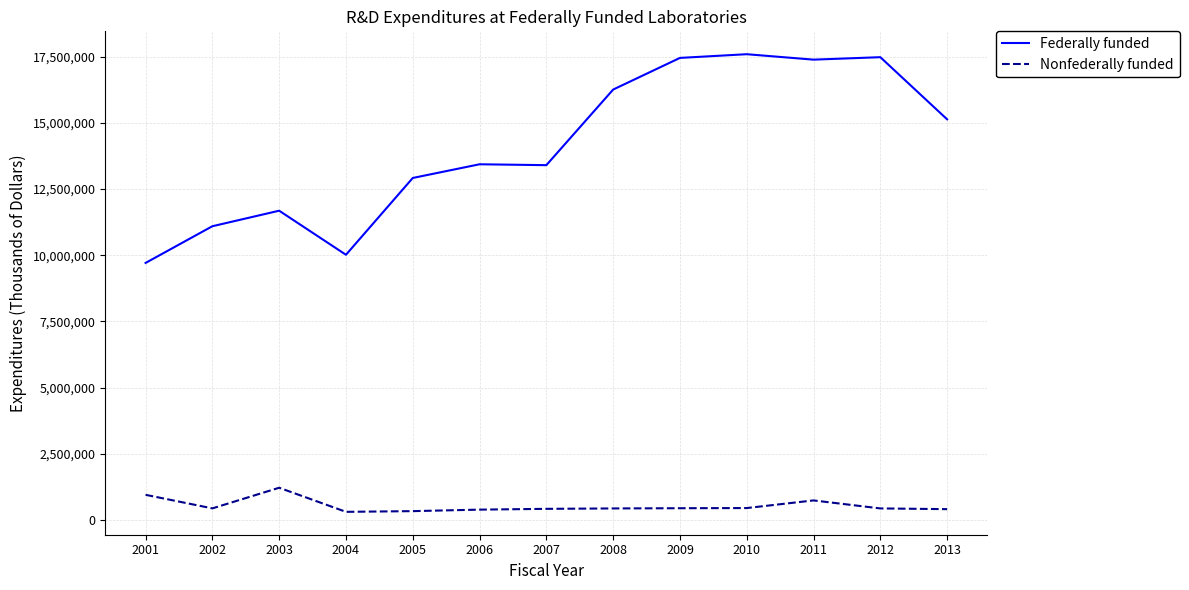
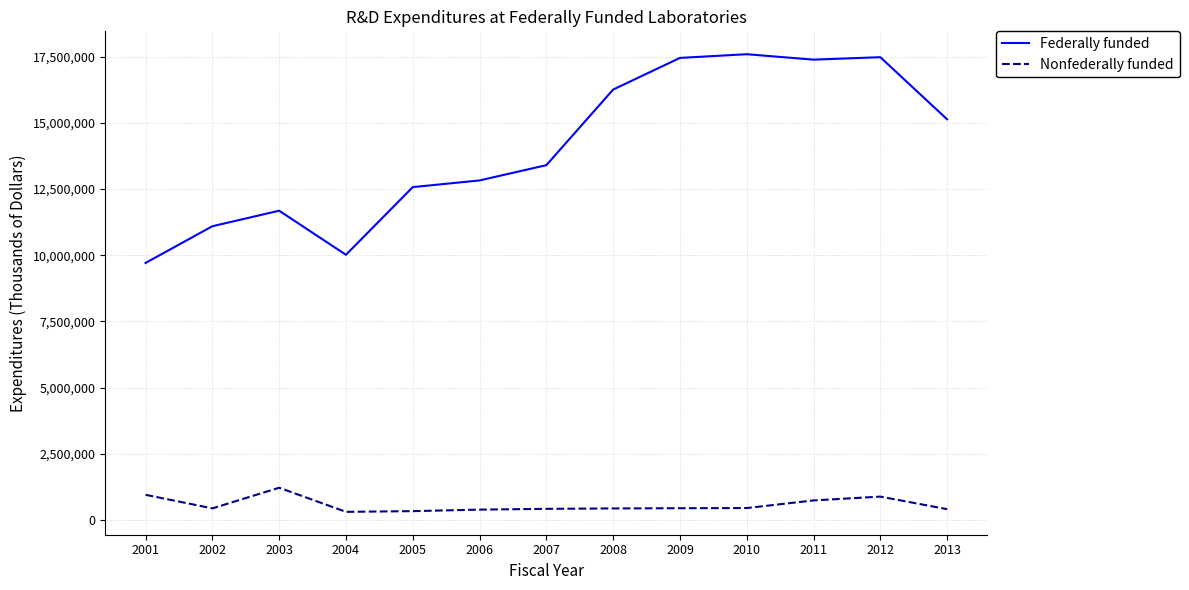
Federally funded, 2005: 12,900,000 -> 12,600,000
Federally funded, 2006: 13,400,000 -> 12,800,000
Nonfederally funded, 2012: 400,000 -> 900,000
